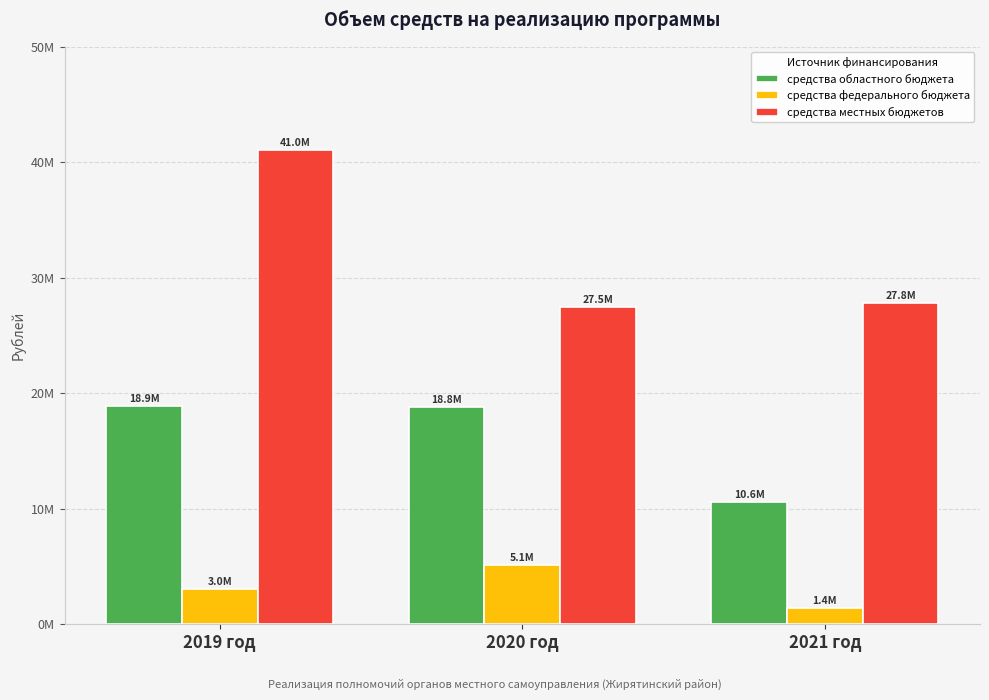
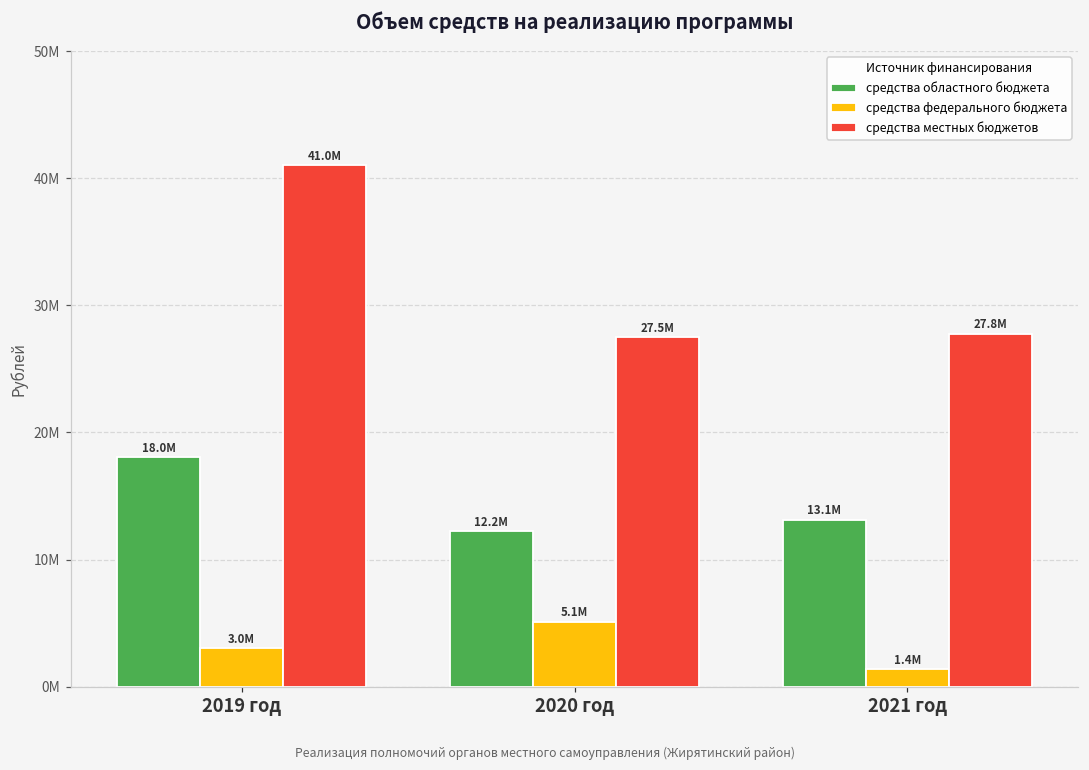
средства областного бюджета, 2019 год: 18.9M -> 18.0M
средства областного бюджета, 2020 год: 18.8M -> 12.2M
средства областного бюджета, 2021 год: 10.6M -> 13.1M
